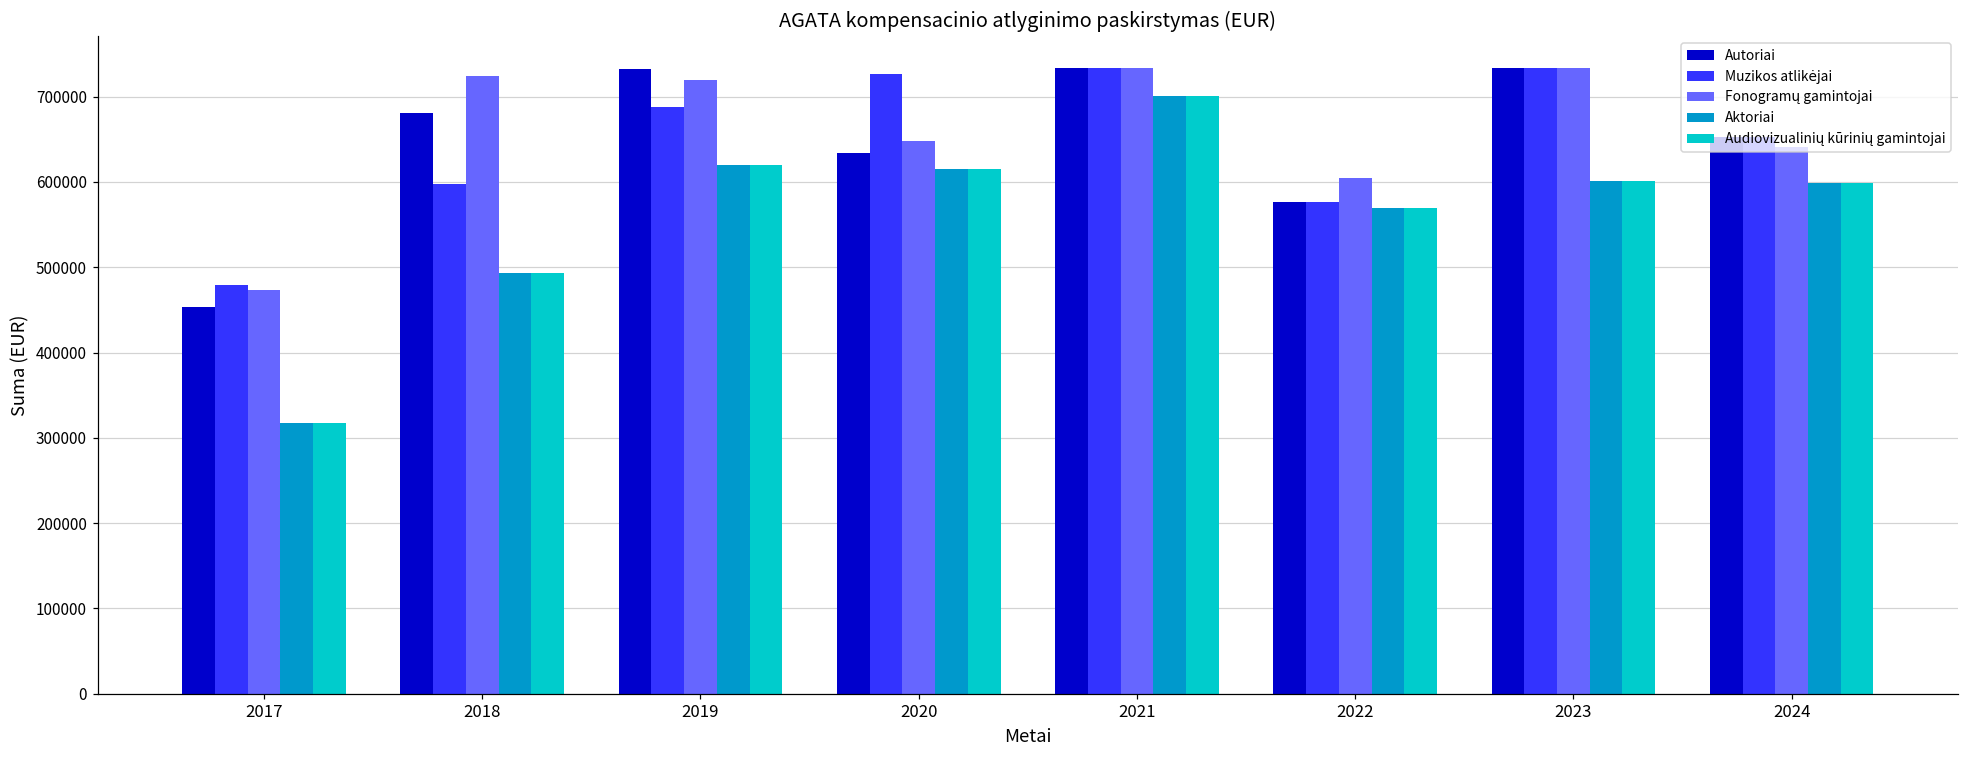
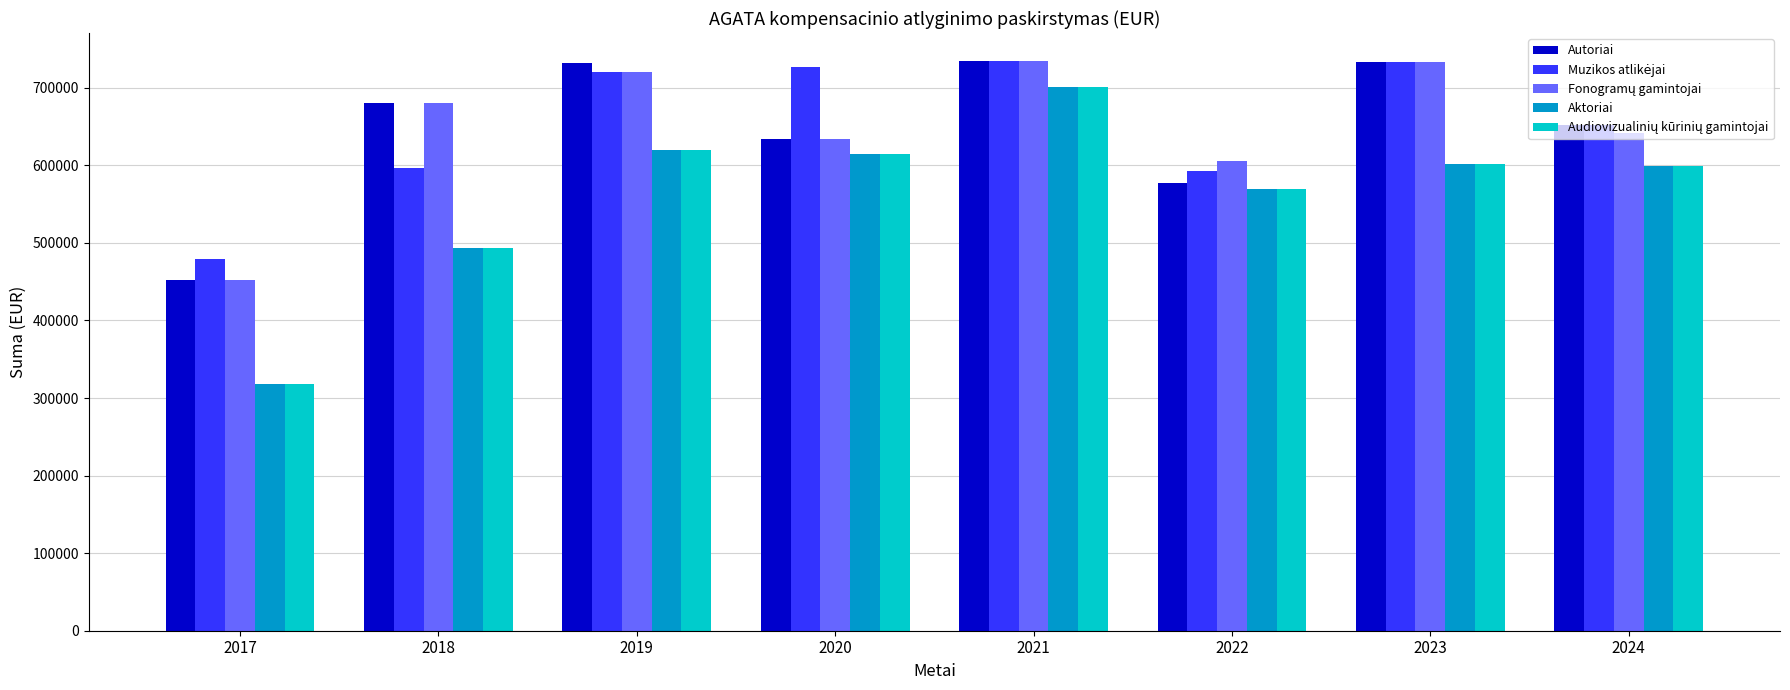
Fonogramų gamintojai, 2017: 470000 -> 450000
Fonogramų gamintojai, 2018: 720000 -> 680000
Muzikos atlikėjai, 2019: 690000 -> 720000
Fonogramų gamintojai, 2020: 650000 -> 630000
Muzikos atlikėjai, 2022: 580000 -> 590000
